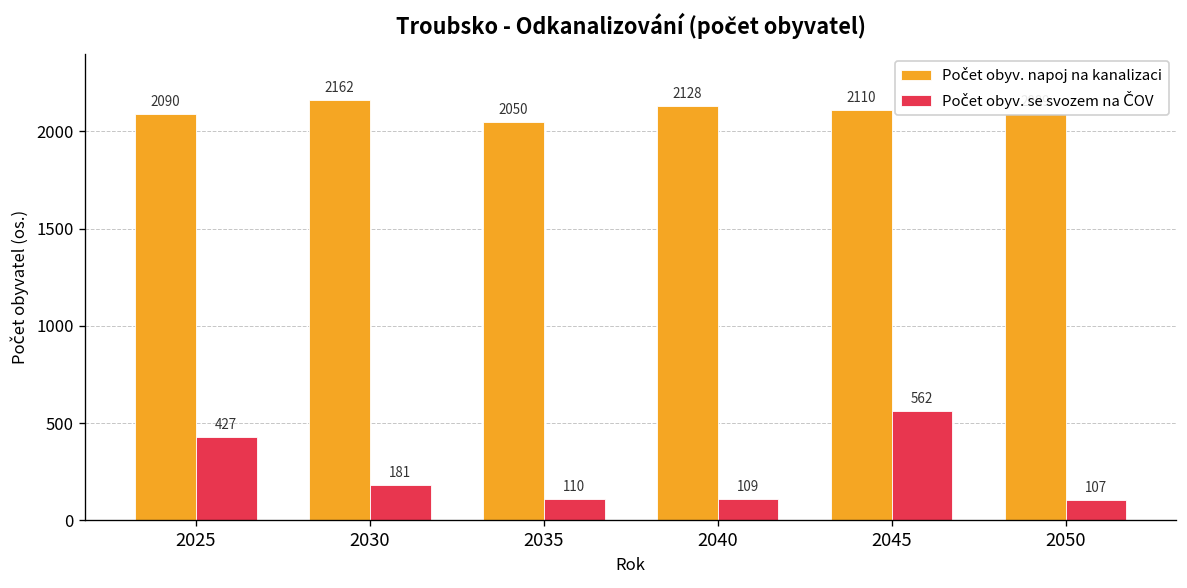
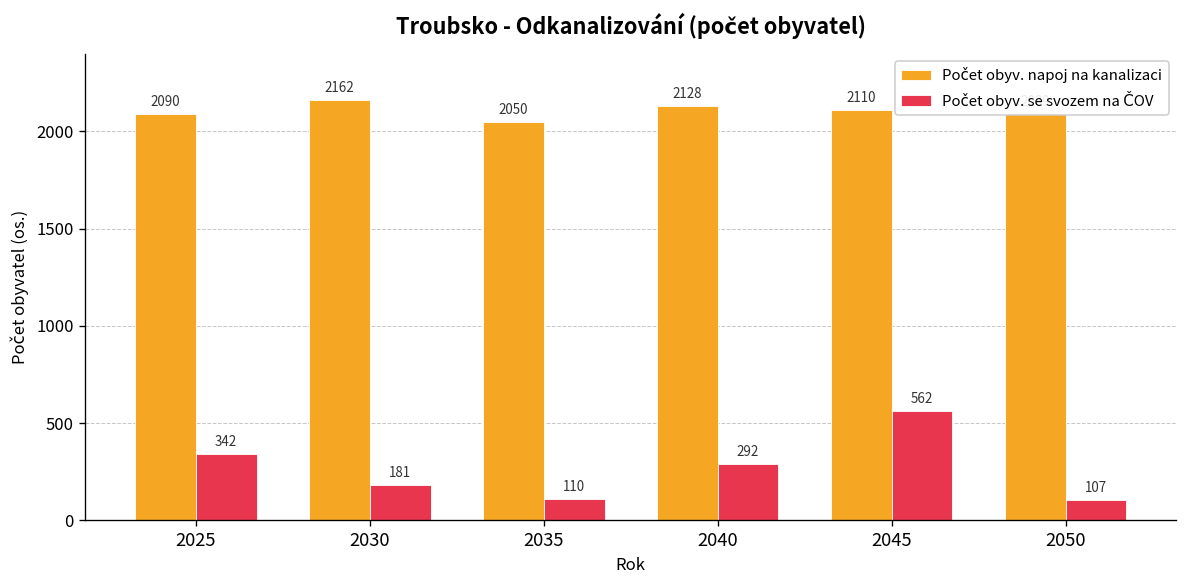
Počet obyv. se svozem na ČOV, 2025: 427 -> 342
Počet obyv. se svozem na ČOV, 2040: 109 -> 292
